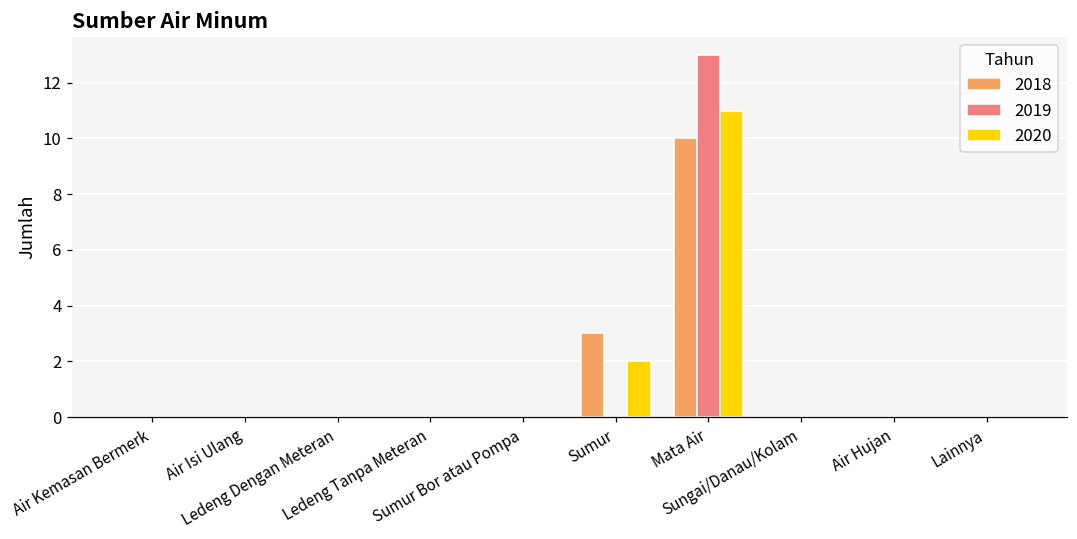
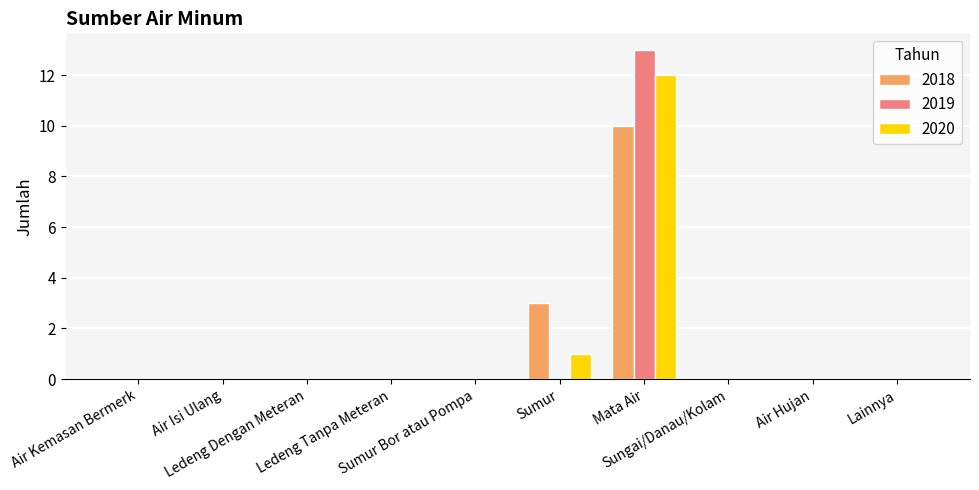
2020, Sumur: 2 -> 1
2020, Mata Air: 11 -> 12
